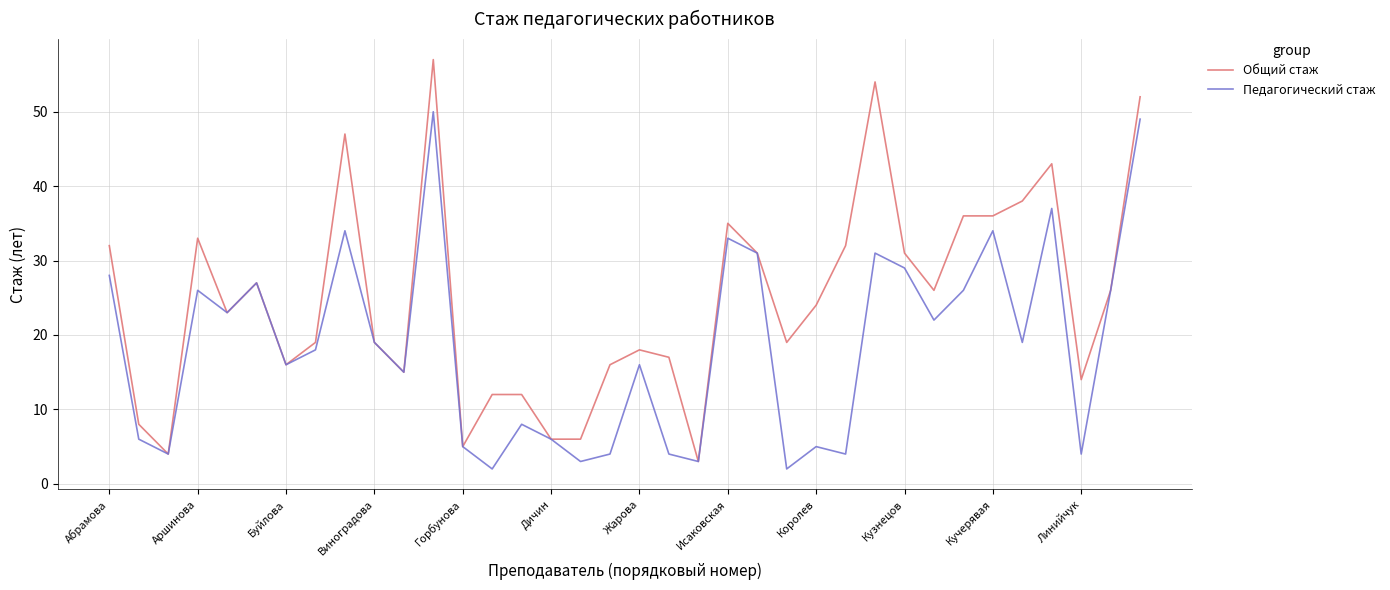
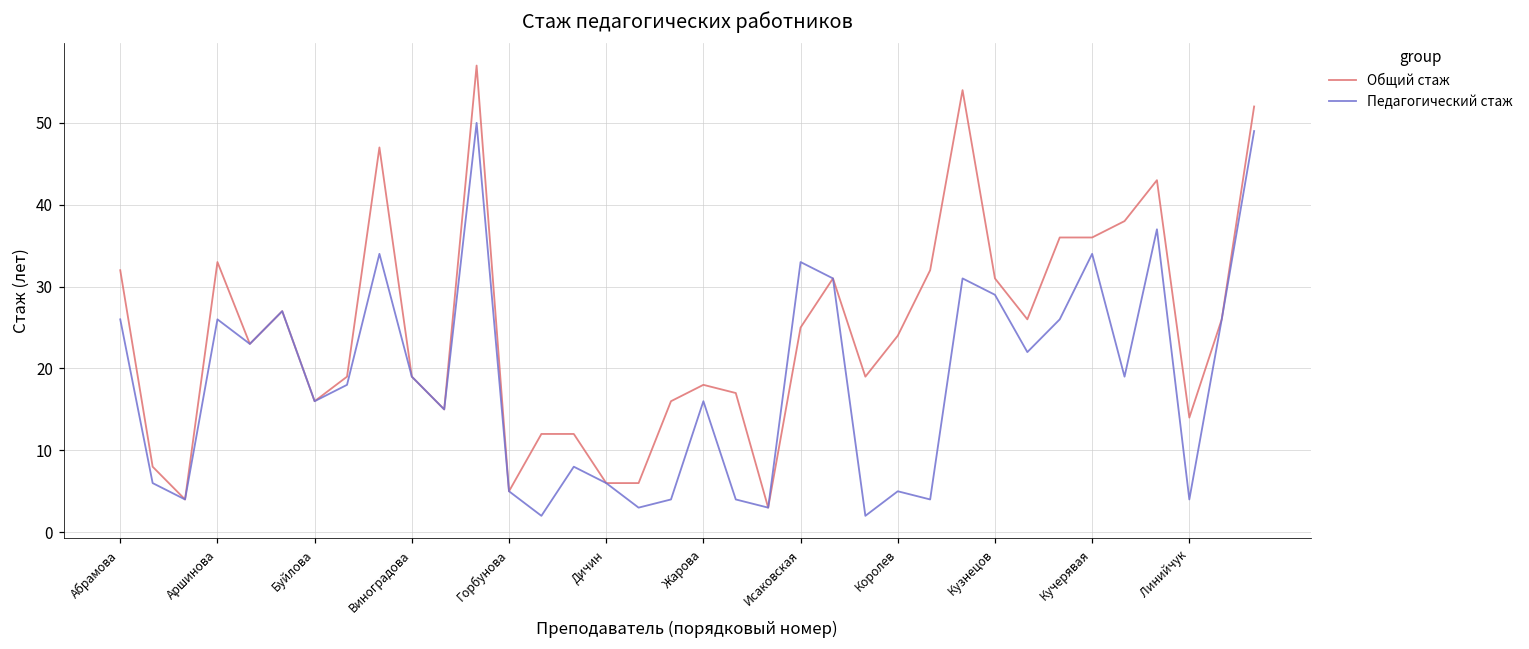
Педагогический стаж, Абрамова: 28 -> 26
Общий стаж, Исаковская: 35 -> 25
